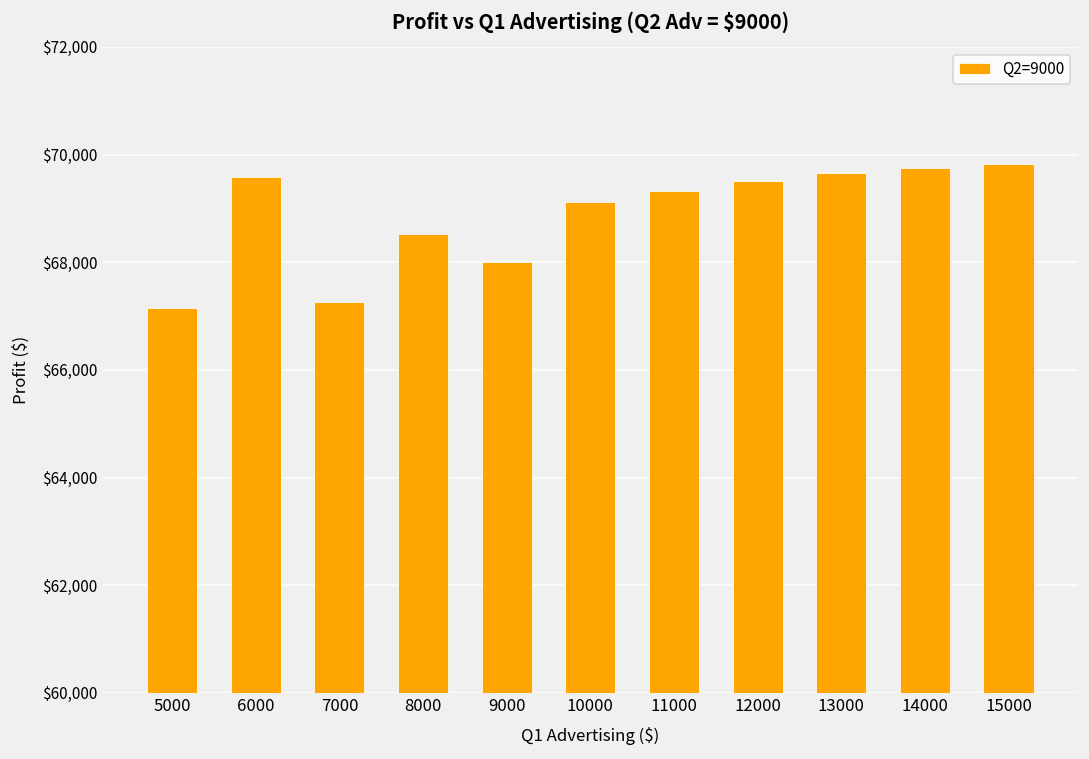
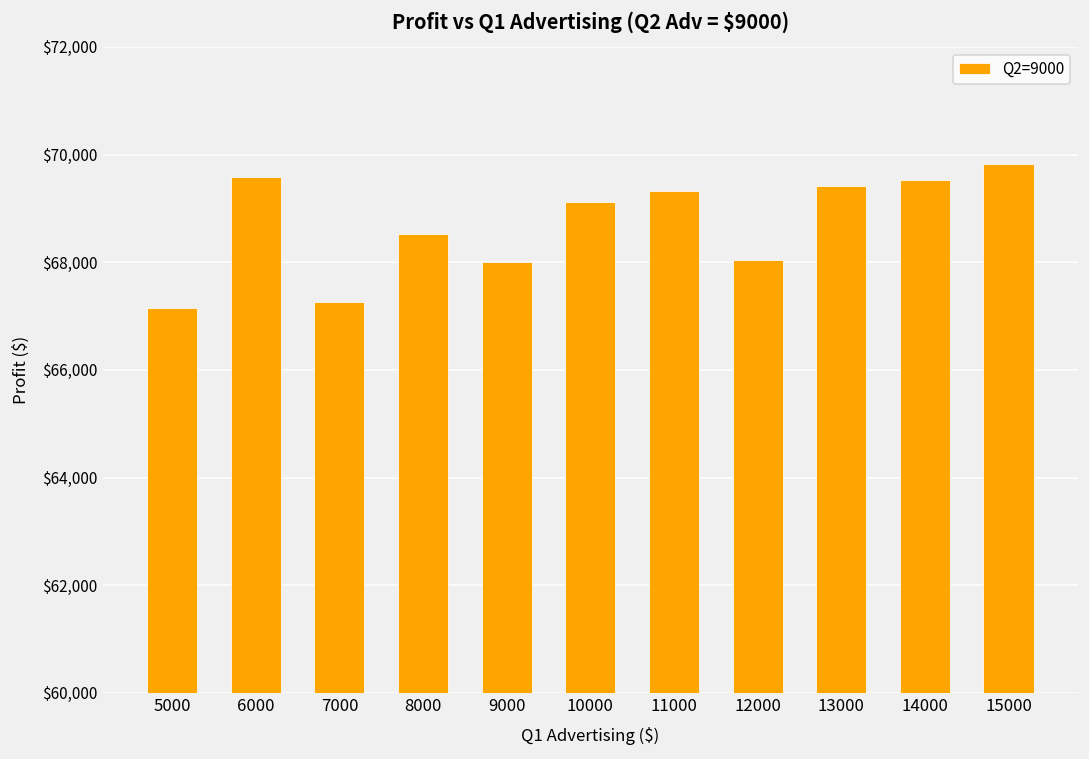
12000: $69,500 -> $68,000
13000: $69,600 -> $69,400
14000: $69,800 -> $69,500
